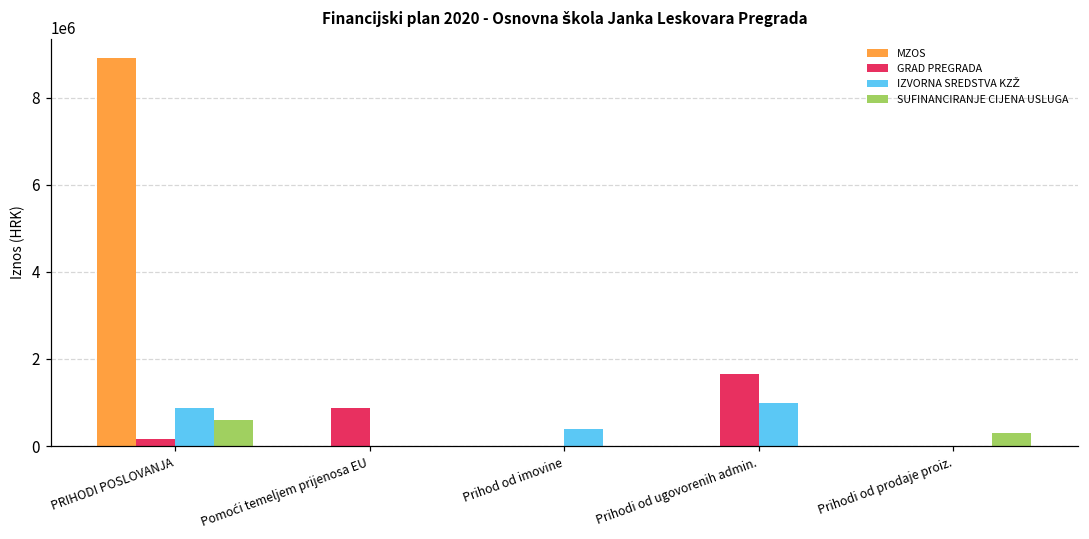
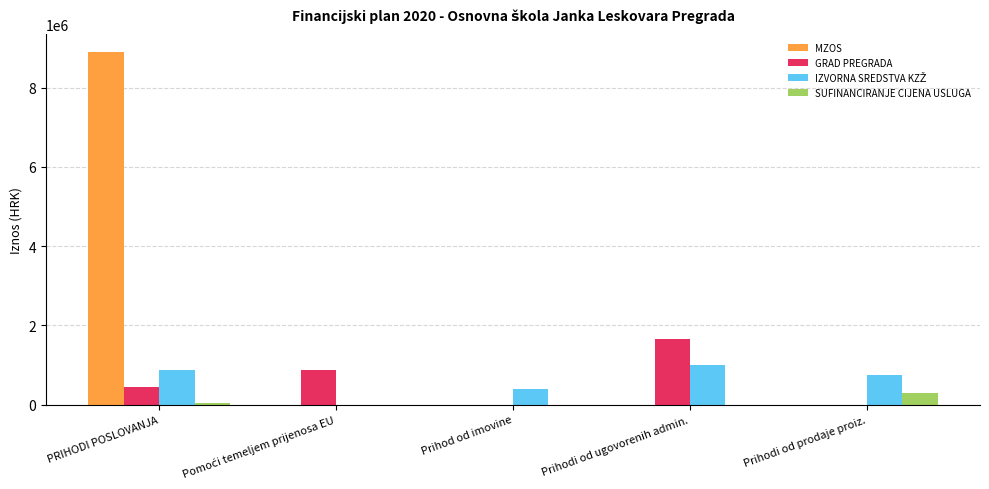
GRAD PREGRADA, PRIHODI POSLOVANJA: 200000 -> 400000
SUFINANCIRANJE CIJENA USLUGA, PRIHODI POSLOVANJA: 600000 -> 0
IZVORNA SREDSTVA KZŽ, Prihodi od prodaje proiz.: 0 -> 800000
